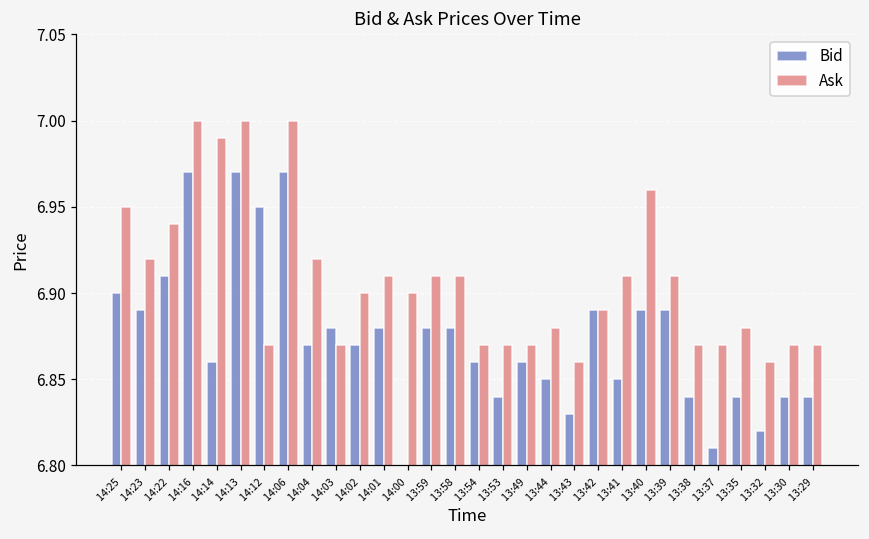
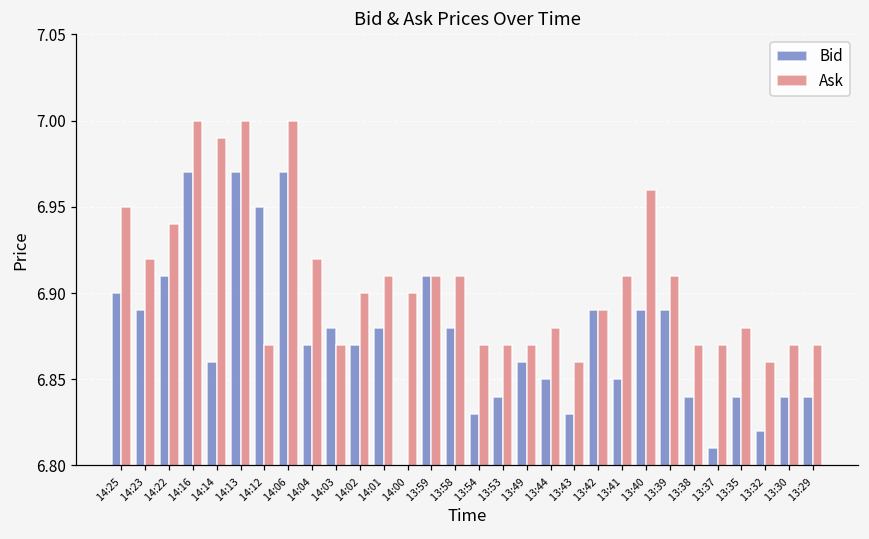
Bid, 13:59: 6.88 -> 6.91
Bid, 13:54: 6.86 -> 6.83
